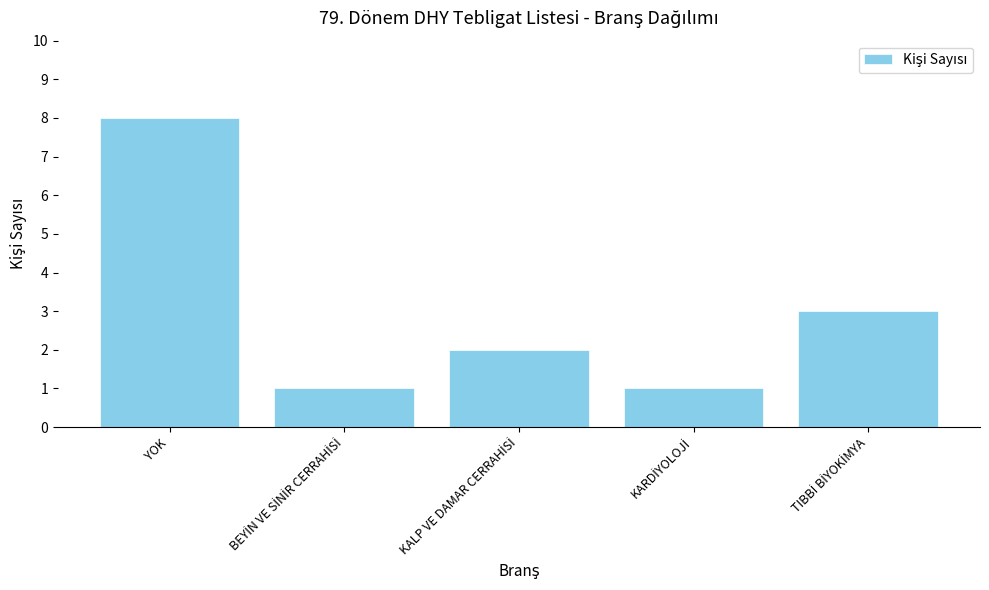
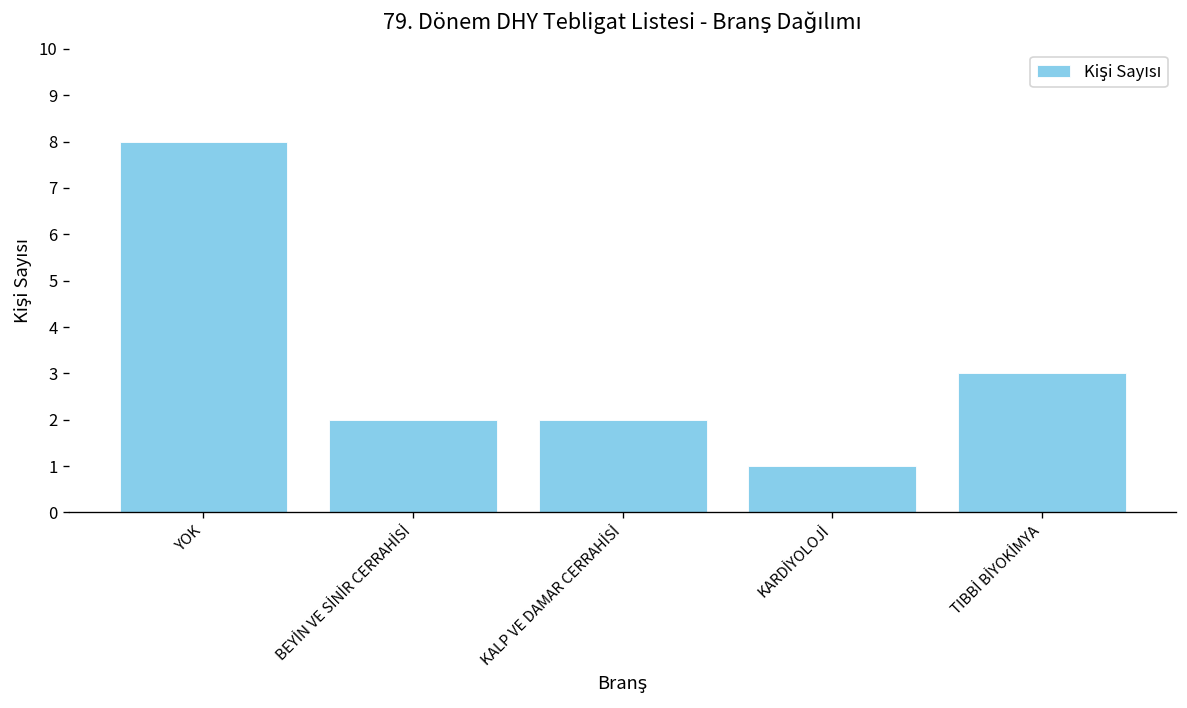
BEYİN VE SİNİR CERRAHİSİ: 1 -> 2
